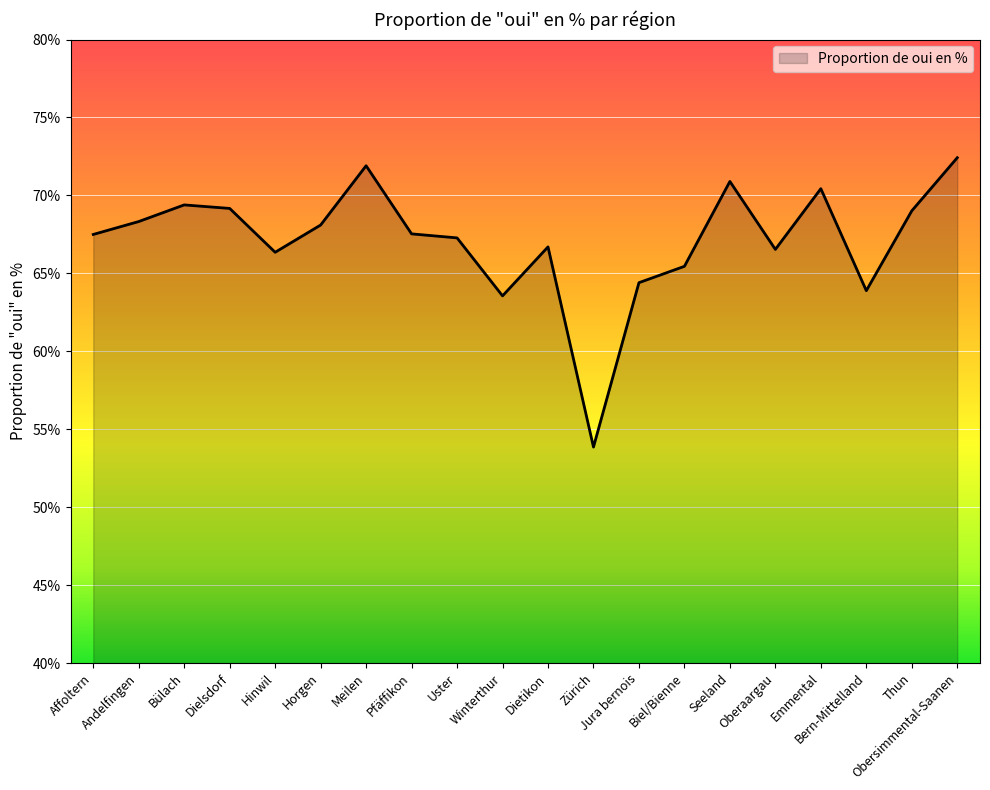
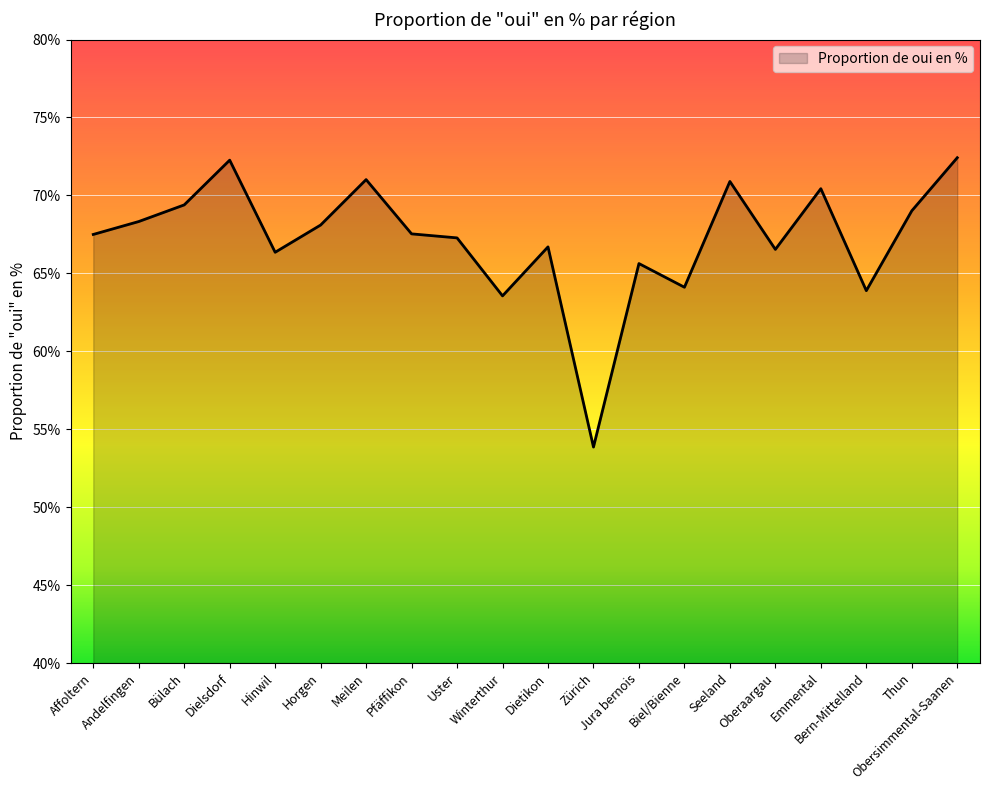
Dielsdorf: 69.2% -> 72.3%
Meilen: 71.9% -> 71.0%
Jura bernois: 64.4% -> 65.6%
Biel/Bienne: 65.5% -> 64.1%
